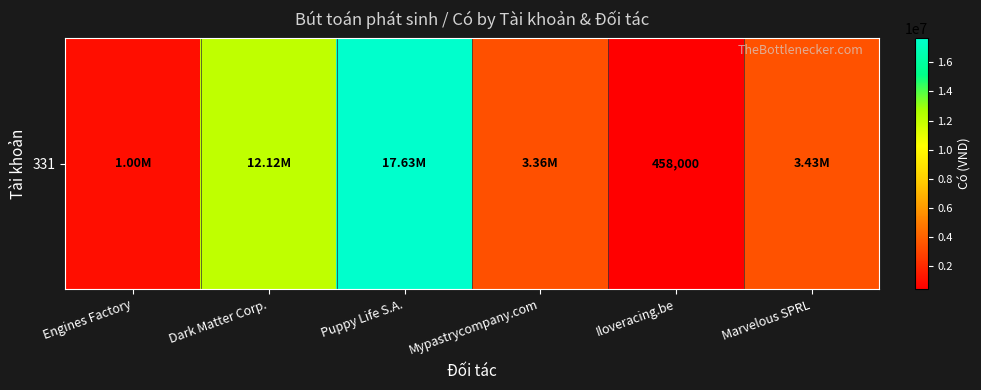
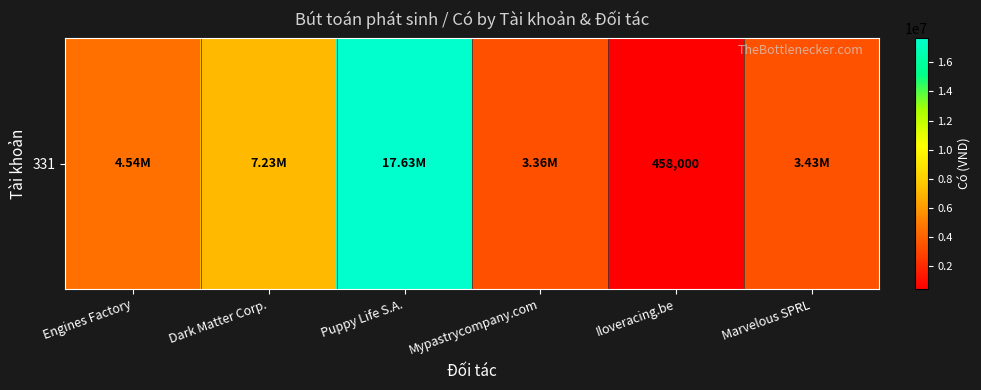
331, Engines Factory: 1.00M -> 4.54M
331, Dark Matter Corp.: 12.12M -> 7.23M
